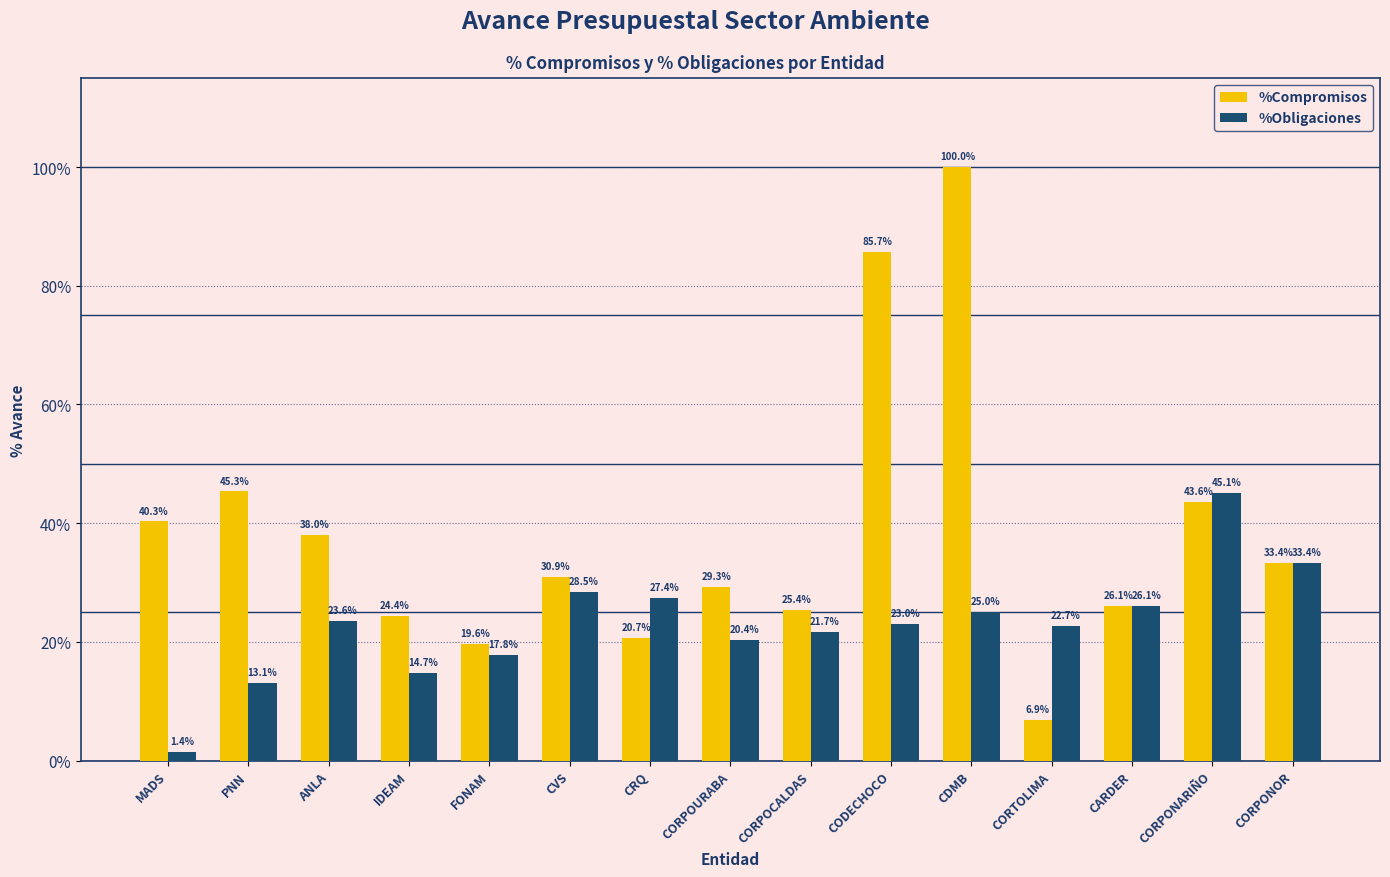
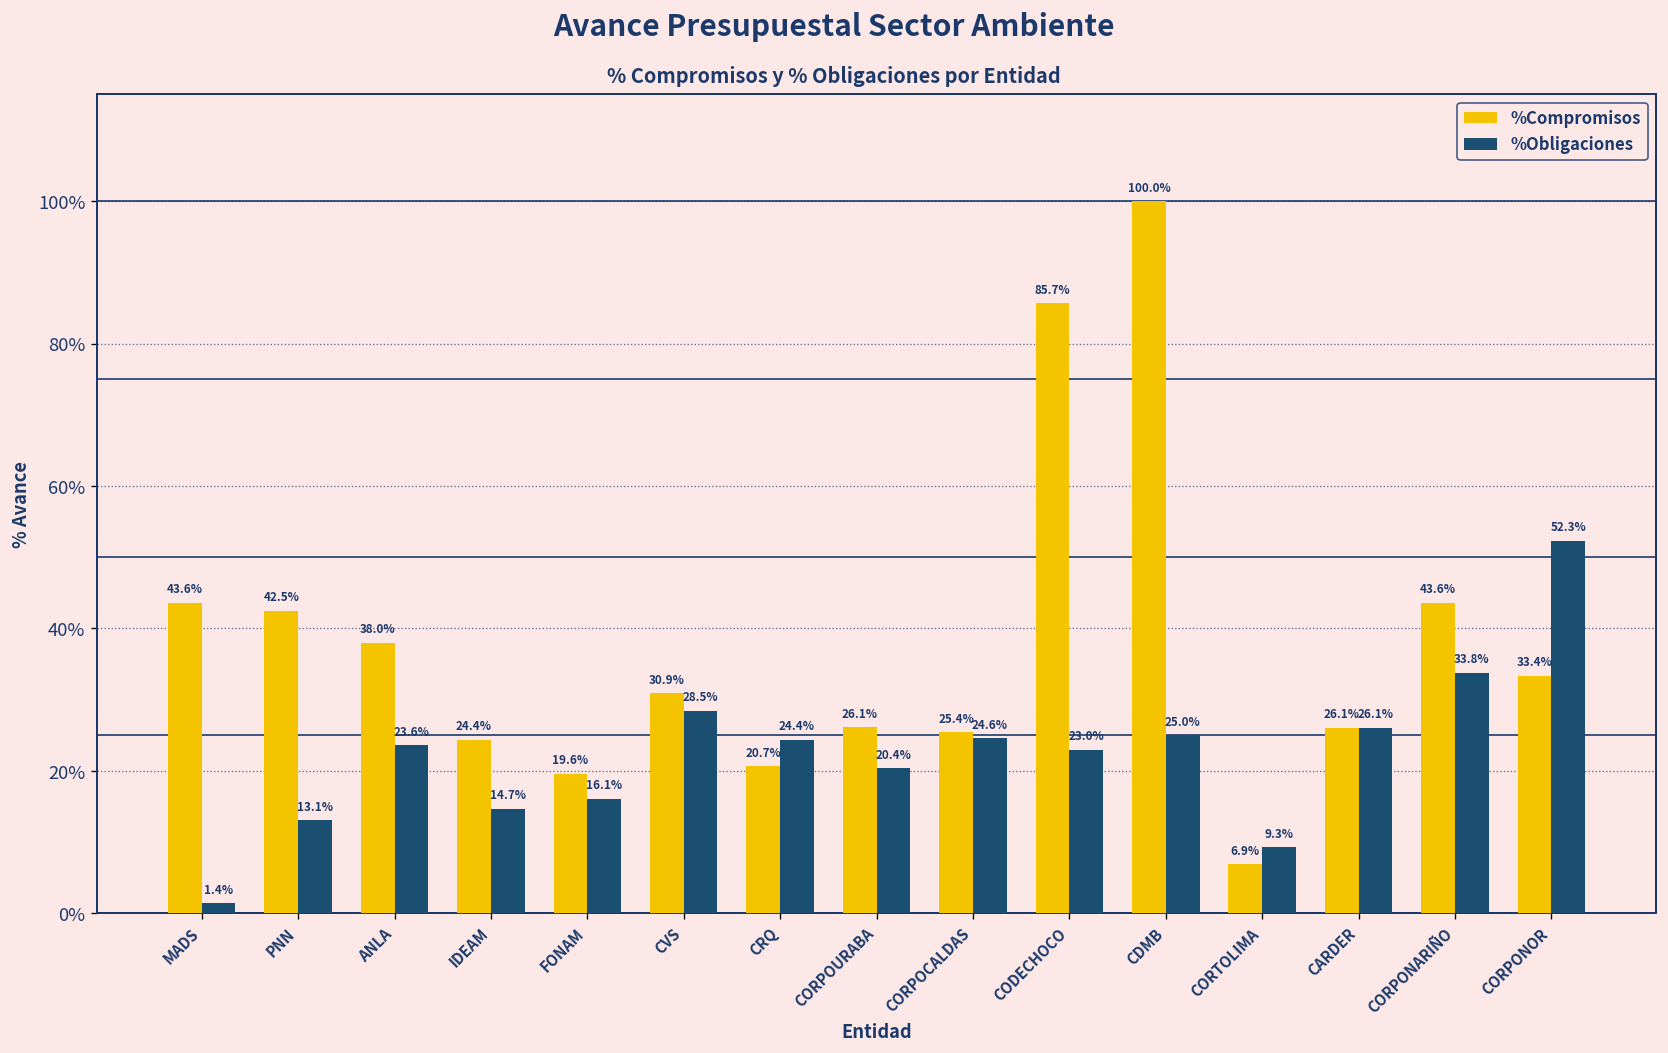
%Compromisos, MADS: 40.3% -> 43.6%
%Compromisos, PNN: 45.3% -> 42.5%
%Obligaciones, FONAM: 17.8% -> 16.1%
%Obligaciones, CRQ: 27.4% -> 24.4%
%Compromisos, CORPOURABA: 29.3% -> 26.1%
%Obligaciones, CORPOCALDAS: 21.7% -> 24.6%
%Obligaciones, CORTOLIMA: 22.7% -> 9.3%
%Obligaciones, CORPONARIÑO: 45.1% -> 33.8%
%Obligaciones, CORPONOR: 33.4% -> 52.3%
